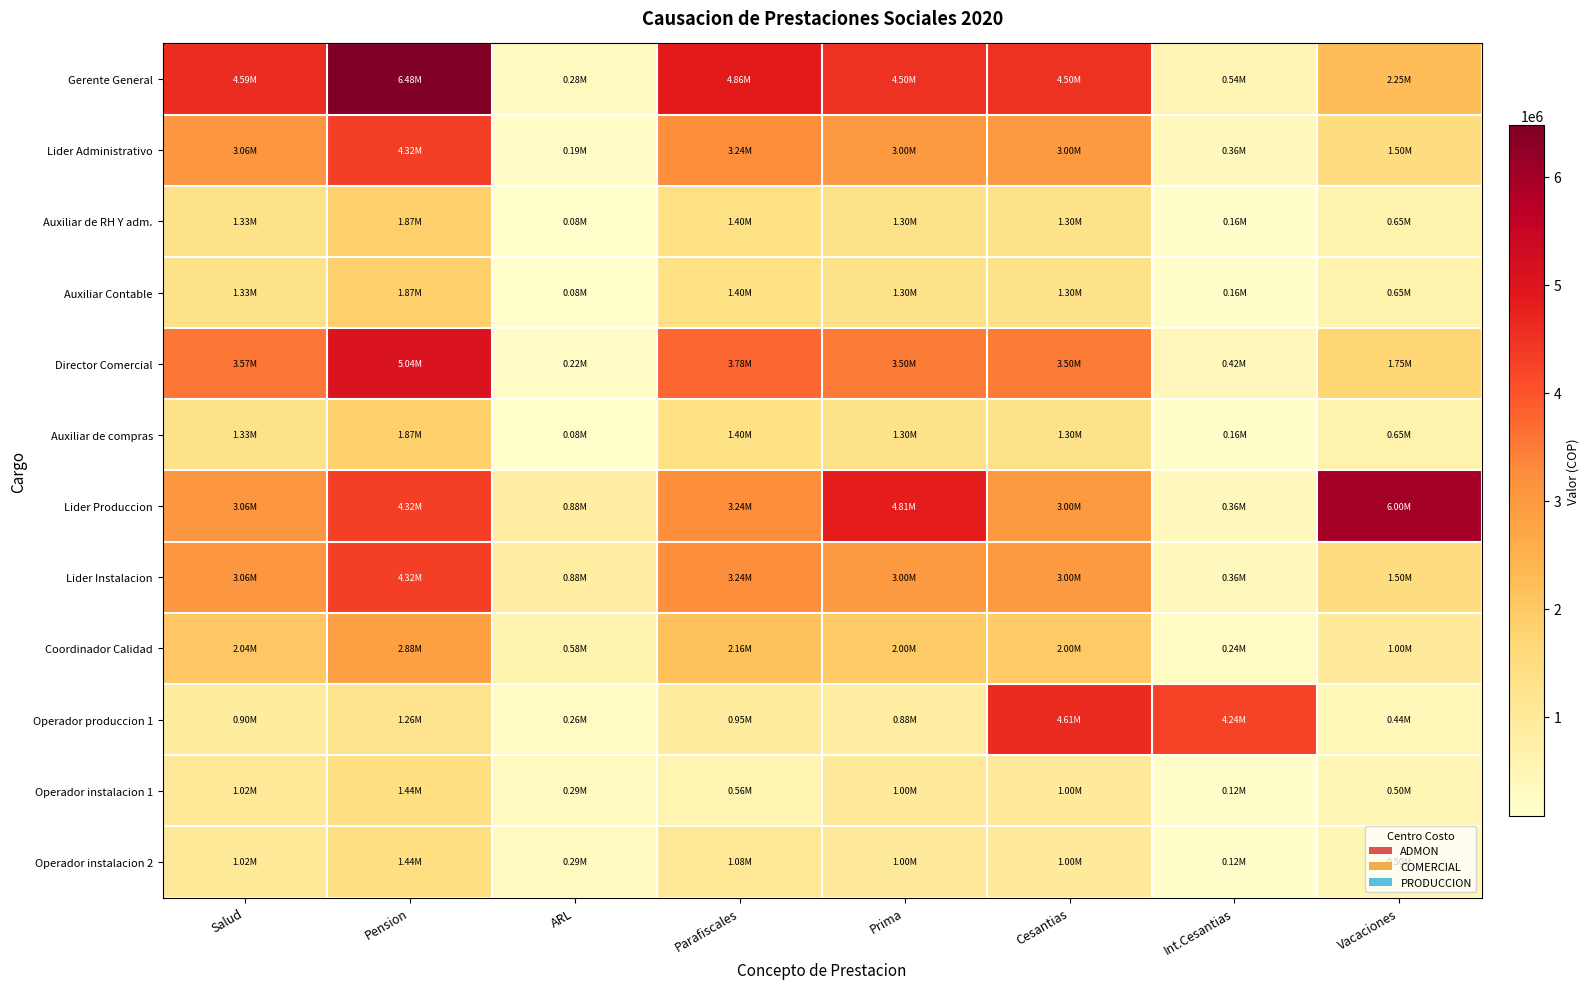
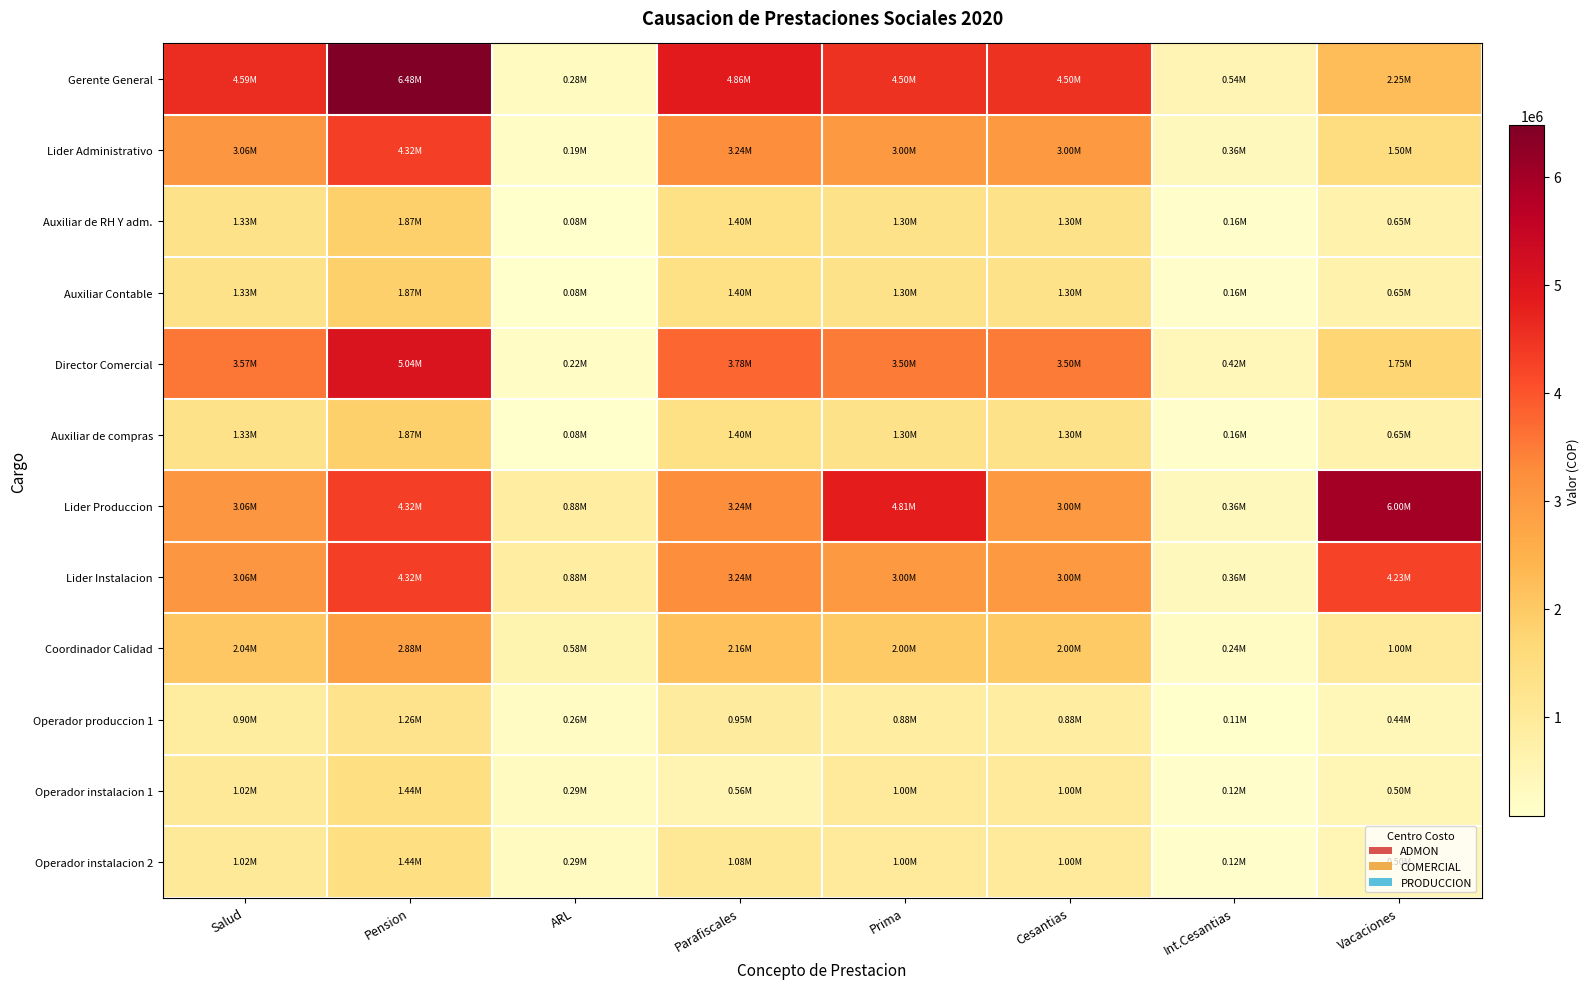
Lider Instalacion, Vacaciones: 1.50M -> 4.23M
Operador produccion 1, Cesantias: 4.61M -> 0.88M
Operador produccion 1, Int.Cesantias: 4.24M -> 0.11M
